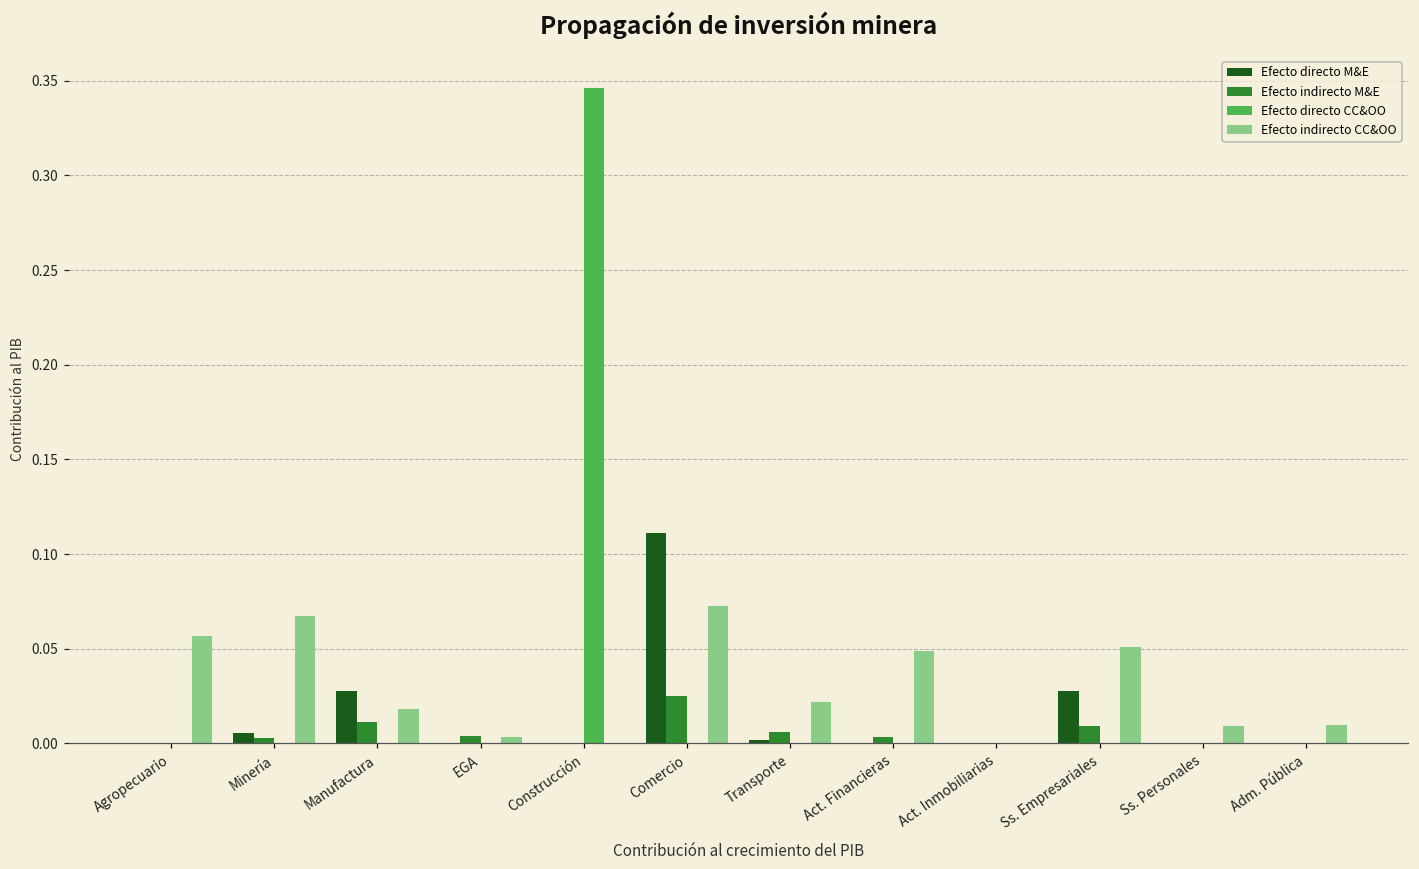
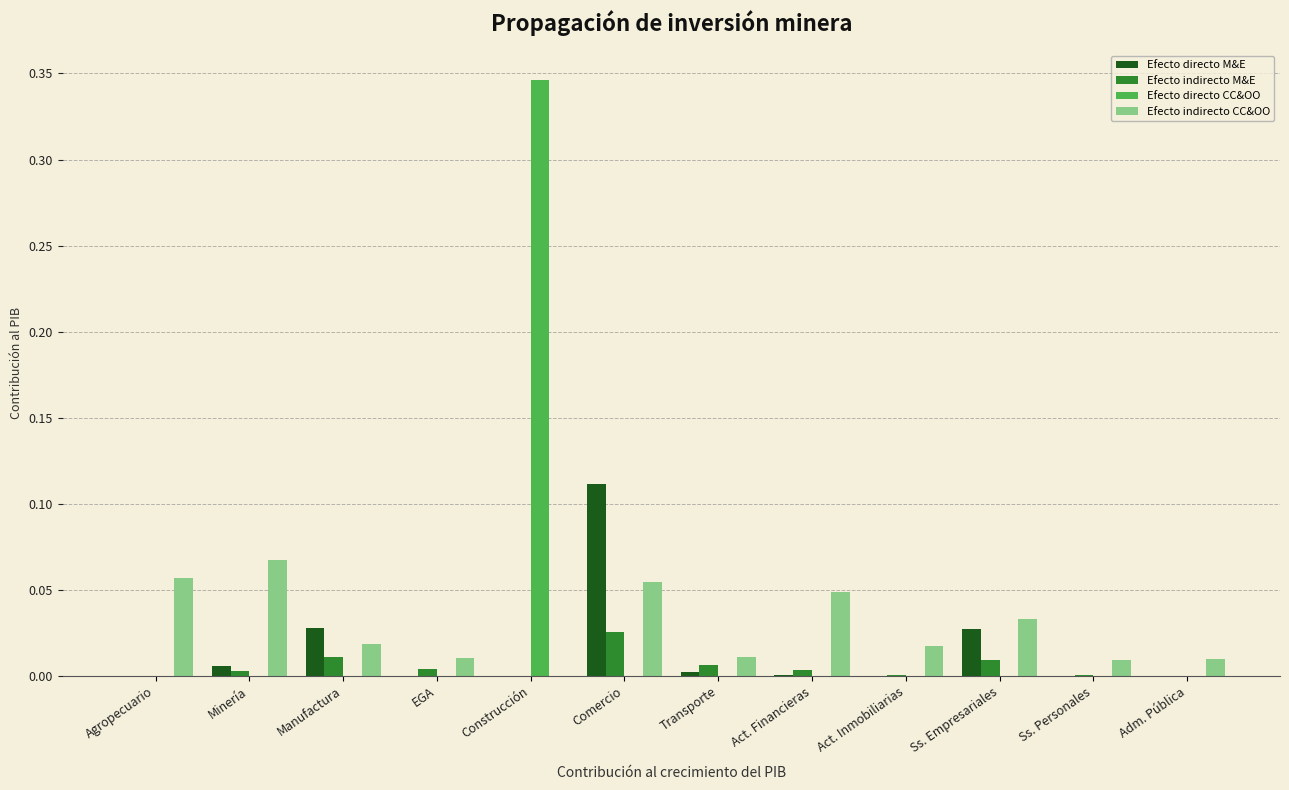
Efecto indirecto CC&OO, EGA: 0.004 -> 0.010
Efecto indirecto CC&OO, Comercio: 0.073 -> 0.055
Efecto indirecto CC&OO, Transporte: 0.022 -> 0.011
Efecto indirecto CC&OO, Act. Inmobiliarias: 0.000 -> 0.018
Efecto indirecto CC&OO, Ss. Empresariales: 0.051 -> 0.033
